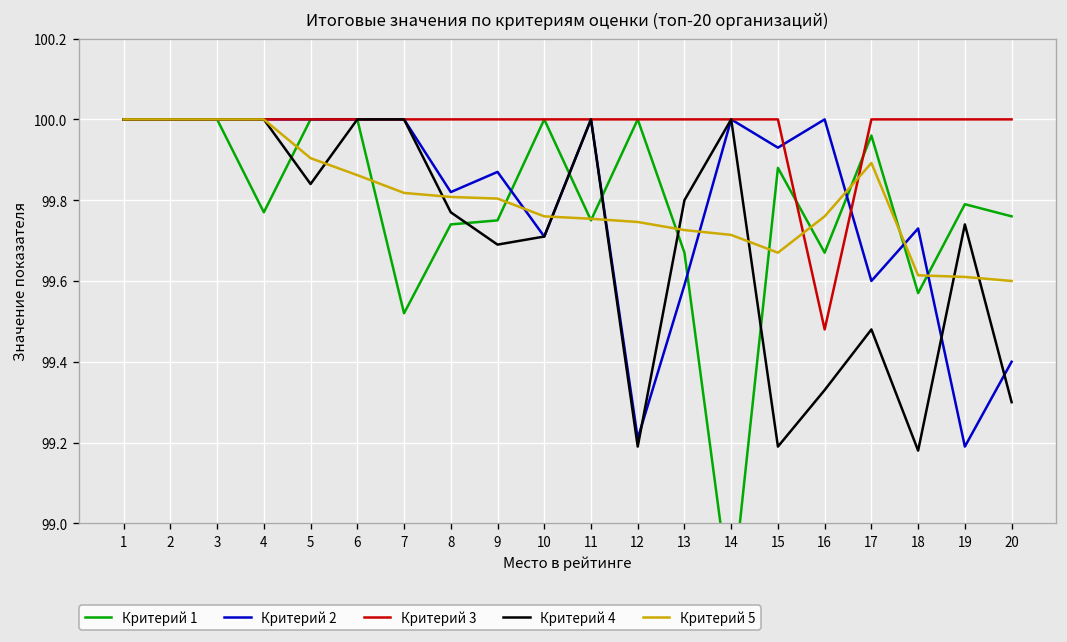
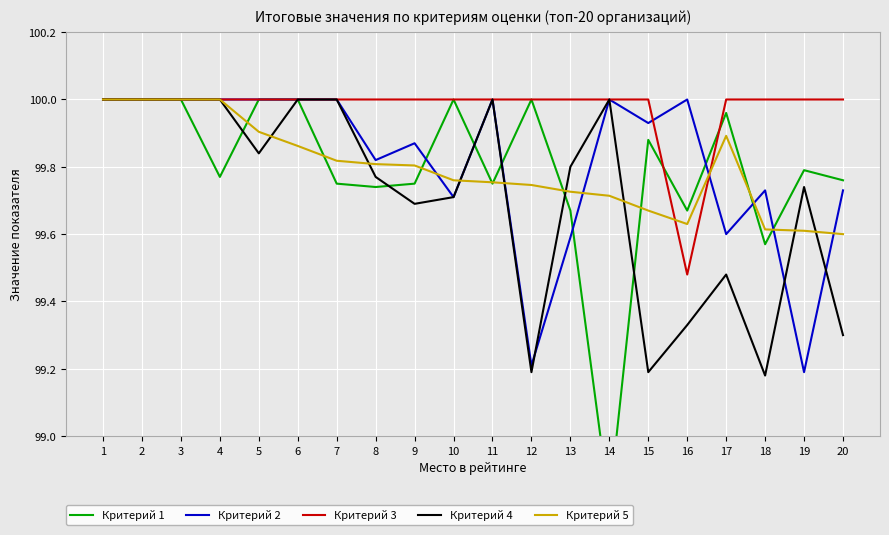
Критерий 1, 7: 99.52 -> 99.75
Критерий 5, 16: 99.76 -> 99.63
Критерий 2, 20: 99.40 -> 99.73
